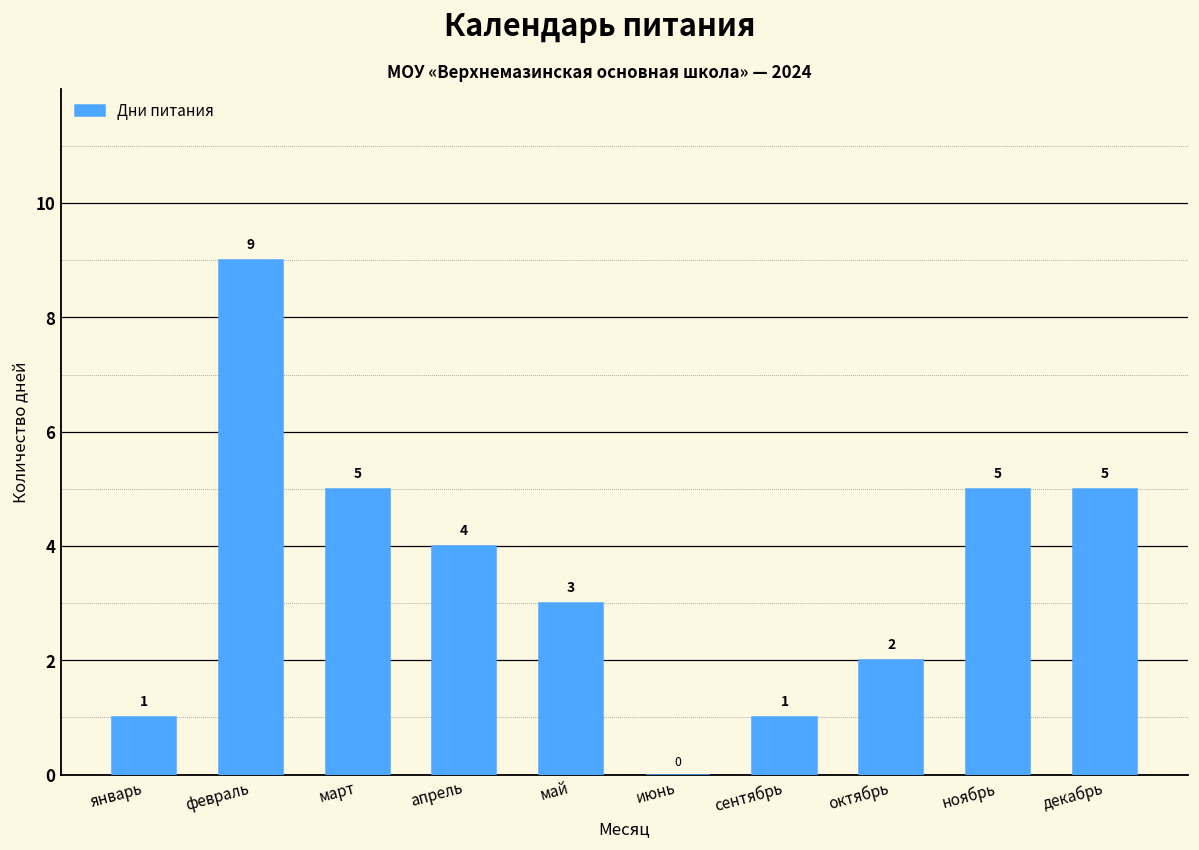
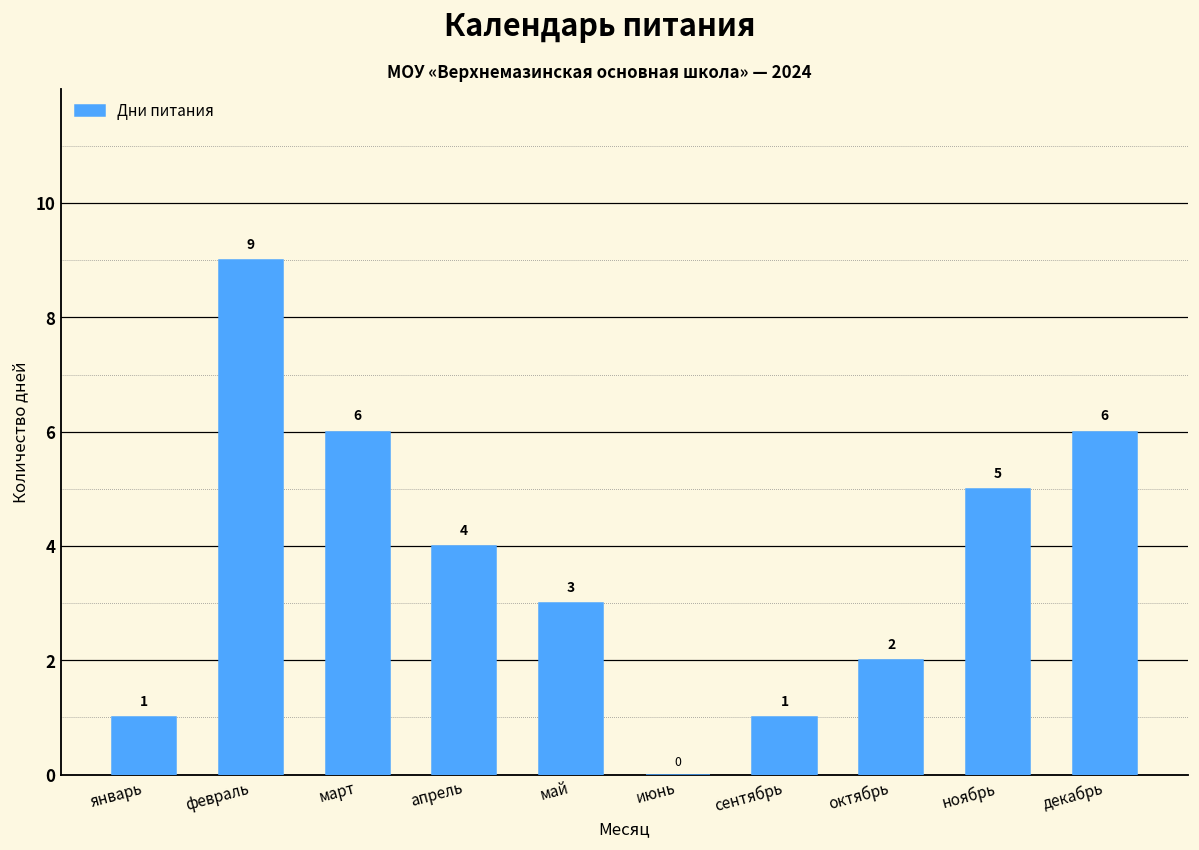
март: 5 -> 6
декабрь: 5 -> 6
